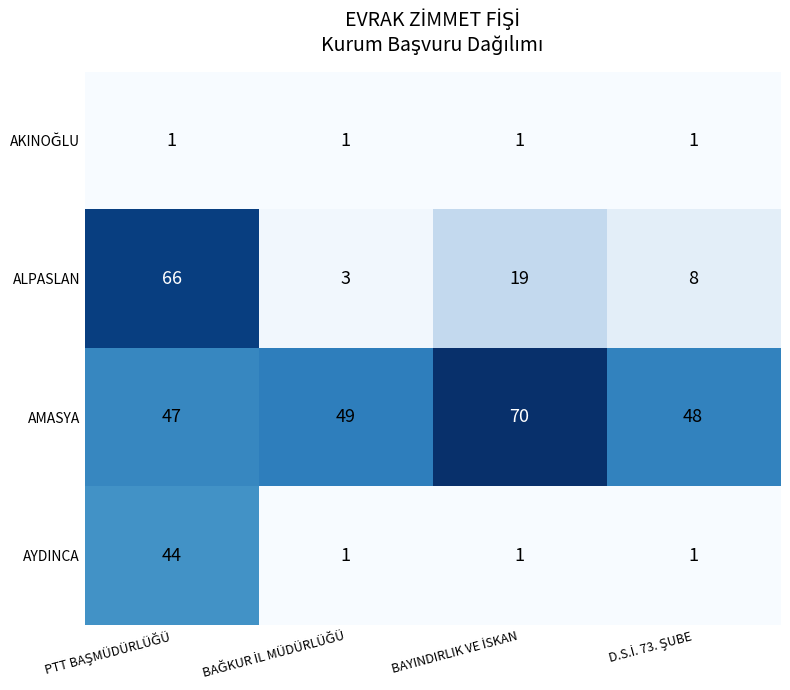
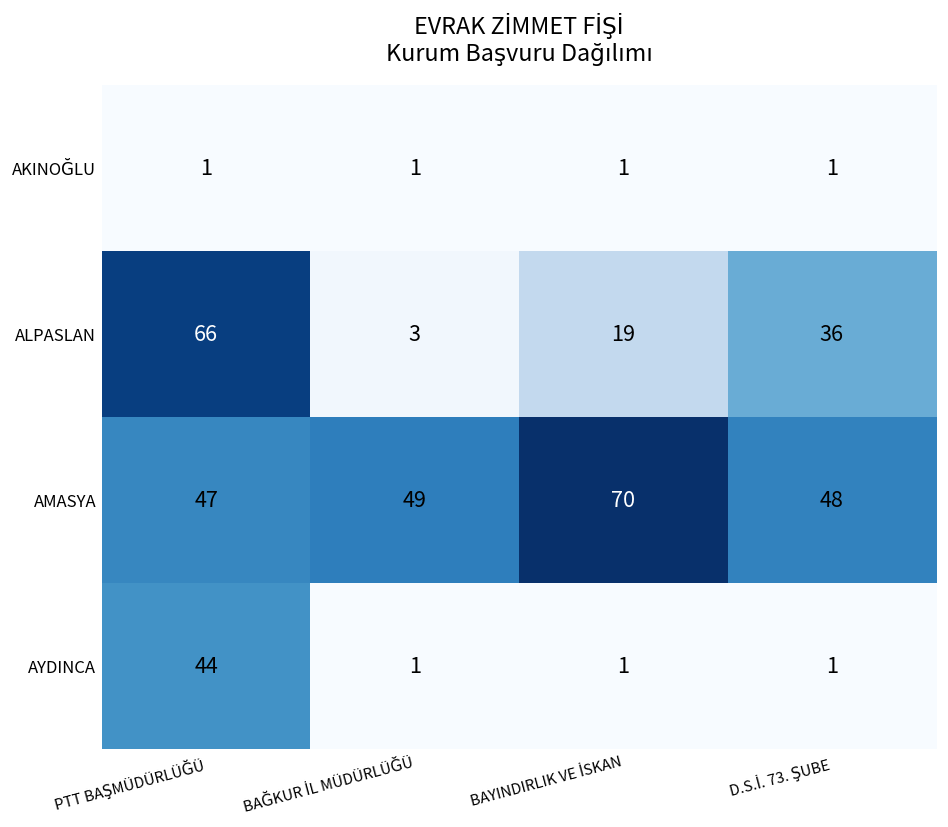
ALPASLAN, D.S.İ. 73. ŞUBE: 8 -> 36
